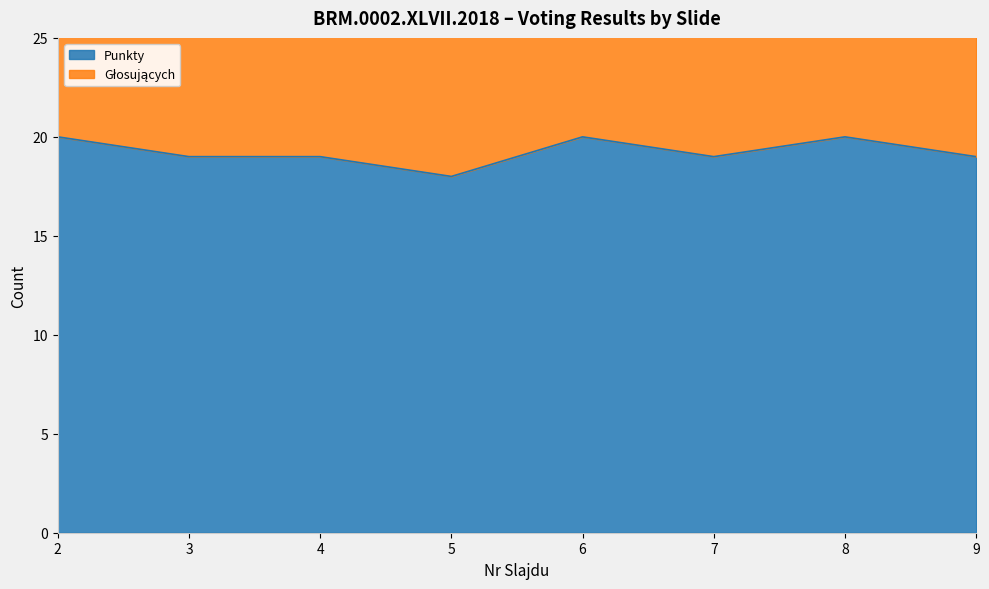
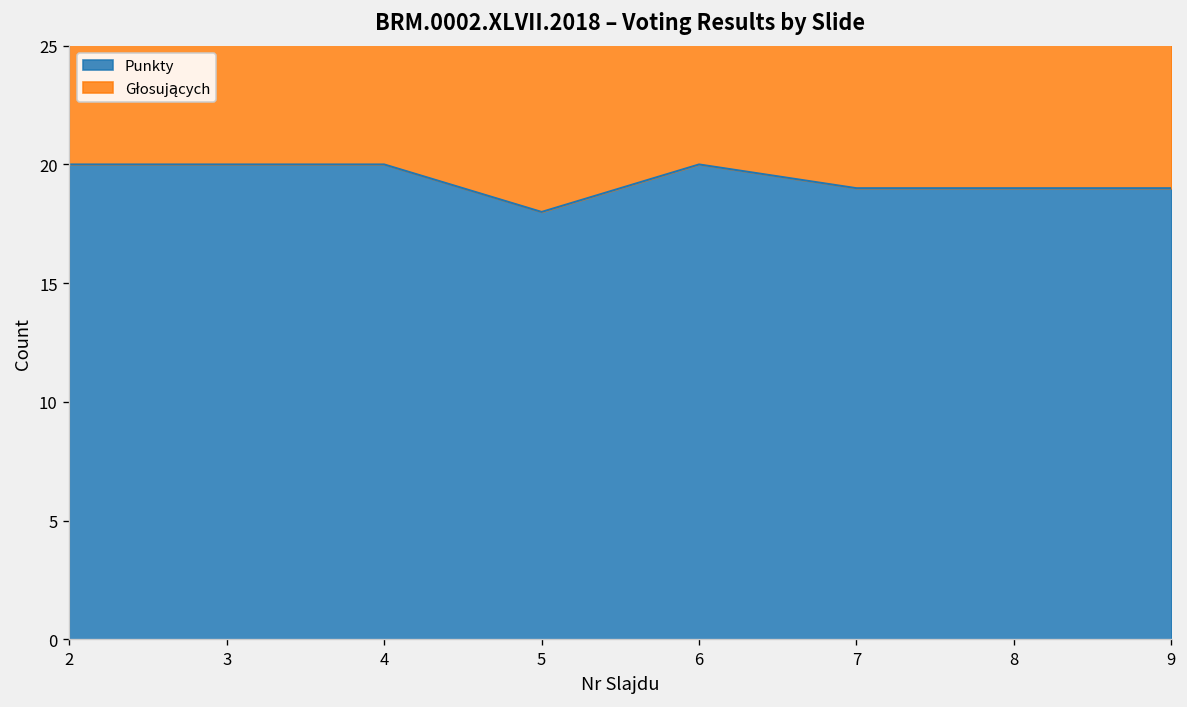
Punkty, 3: 19 -> 20
Punkty, 4: 19 -> 20
Punkty, 8: 20 -> 19
